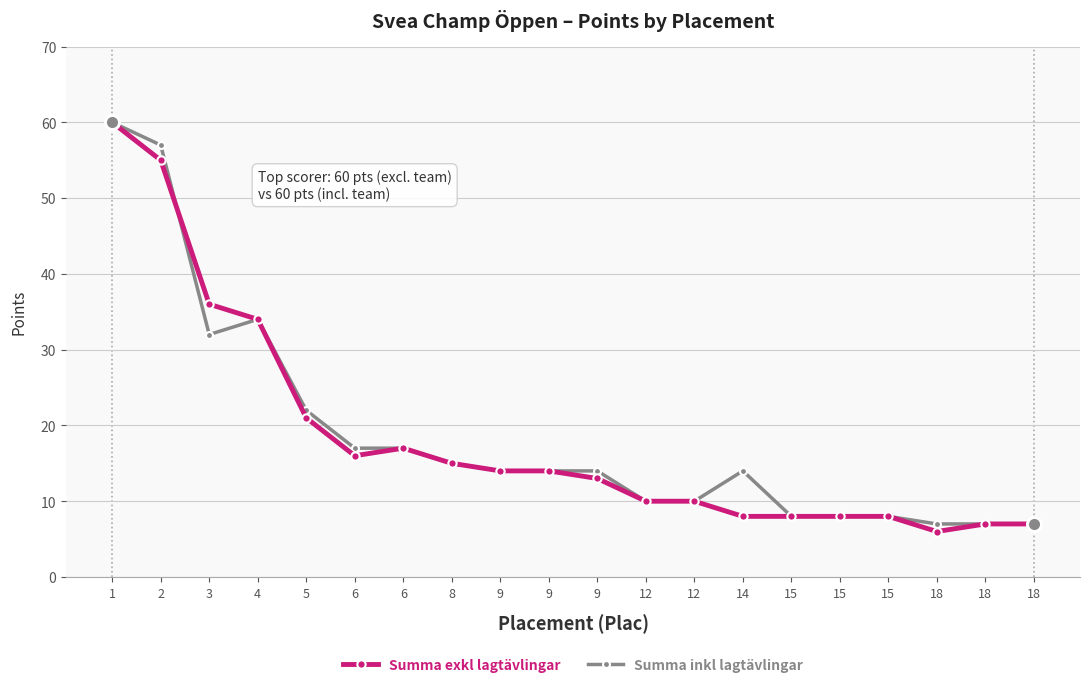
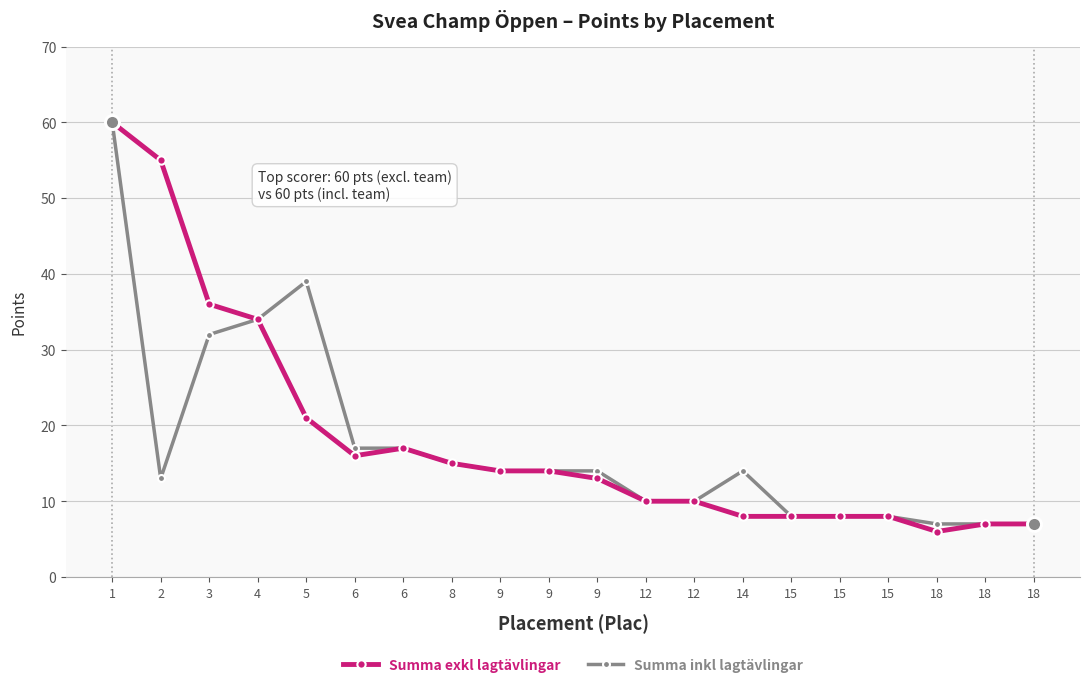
Summa inkl lagtävlingar, 2: 57 -> 13
Summa inkl lagtävlingar, 5: 22 -> 39
